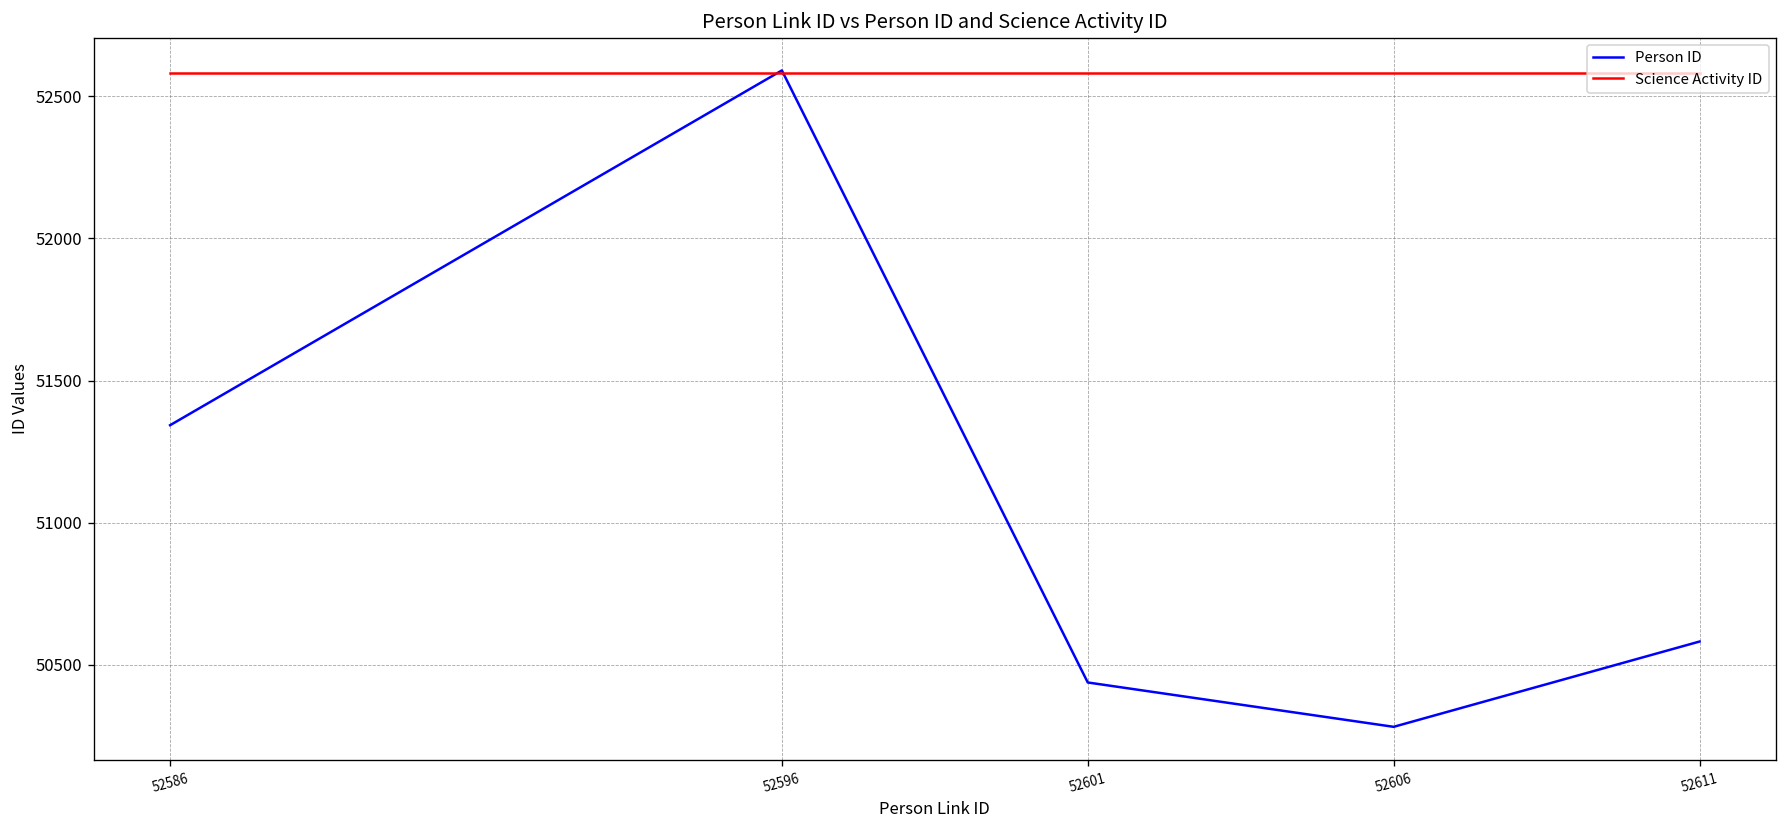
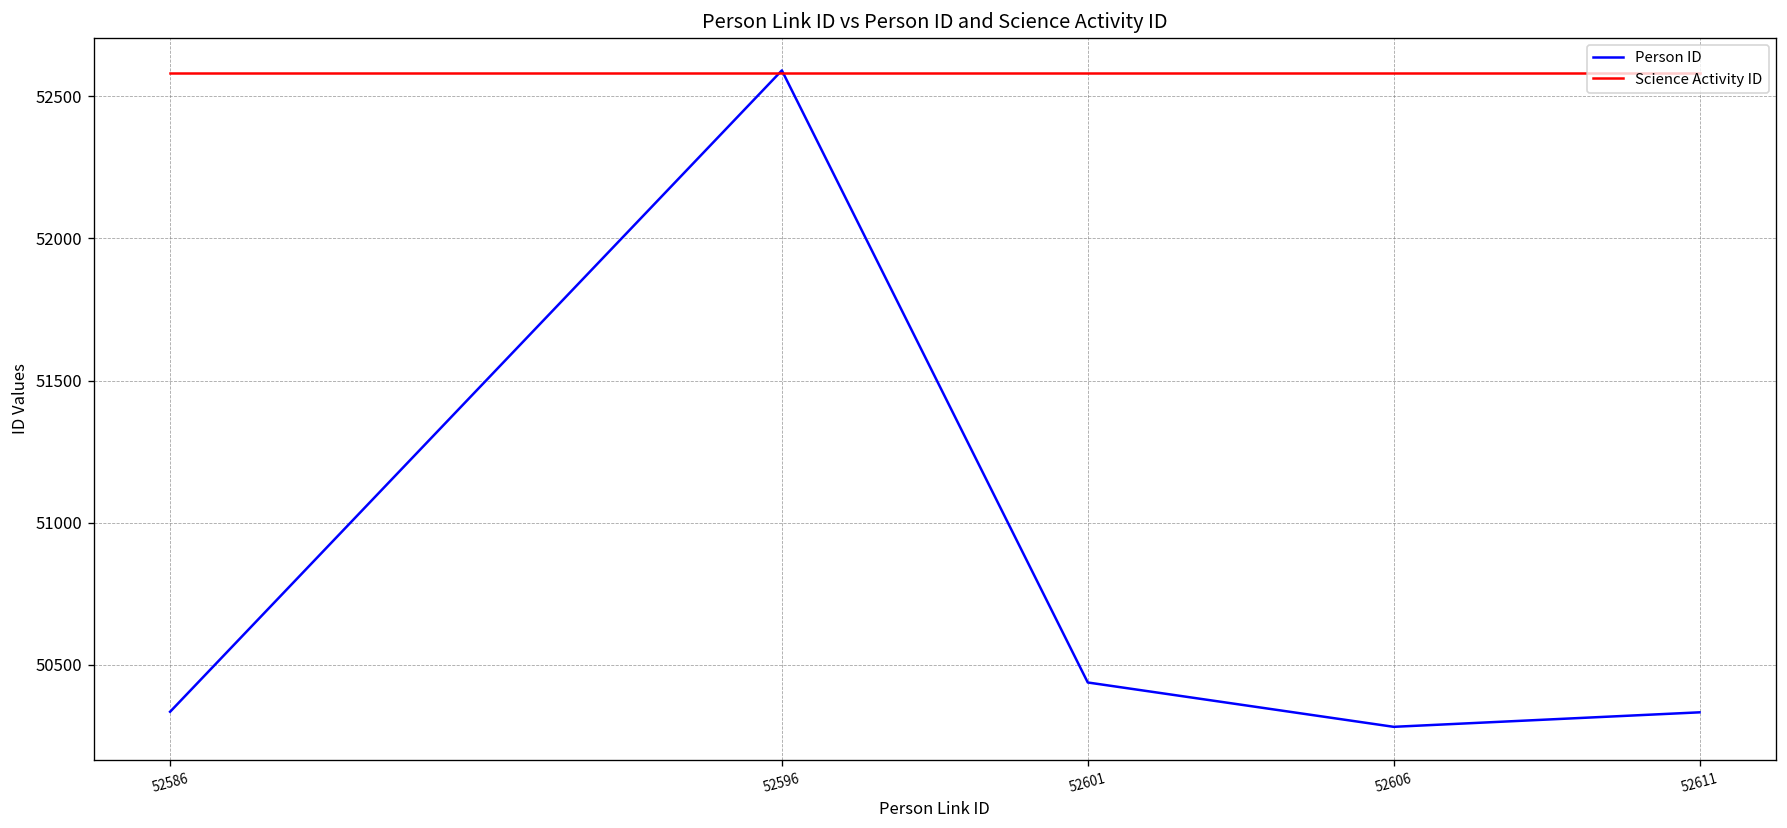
Person ID, 52586: 51340 -> 50340
Person ID, 52611: 50580 -> 50330
